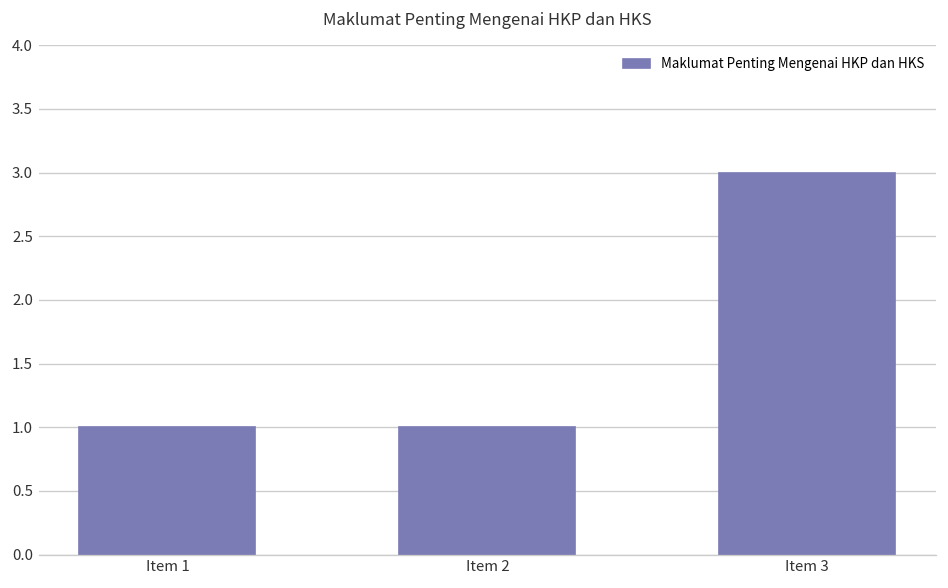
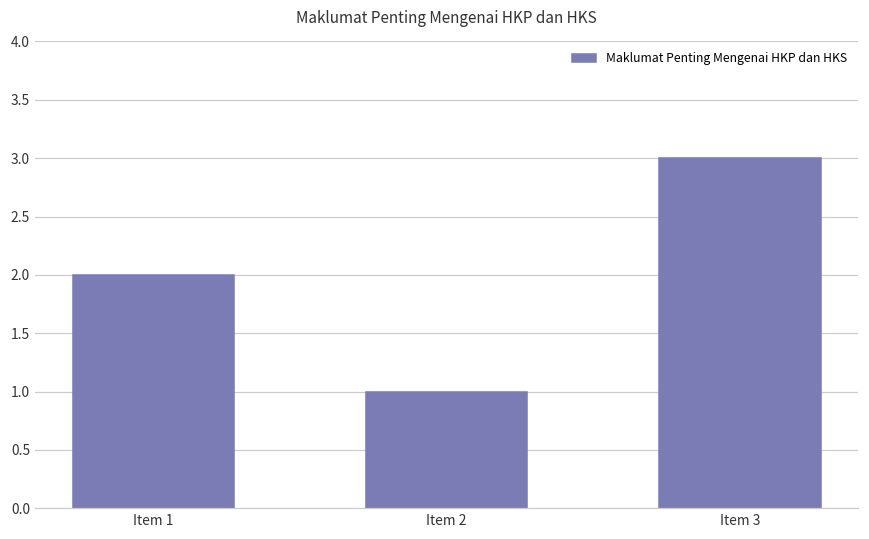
Item 1: 1 -> 2
